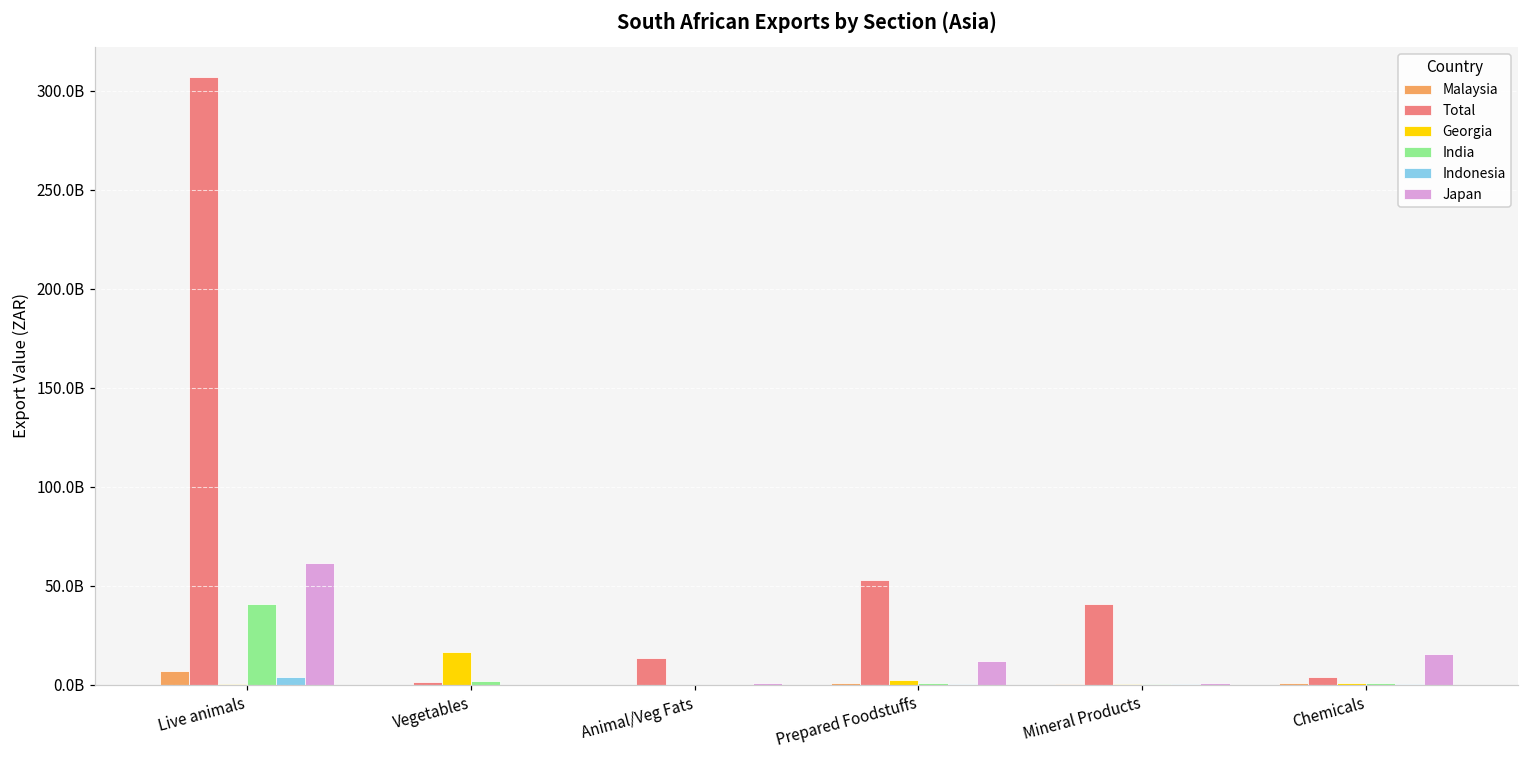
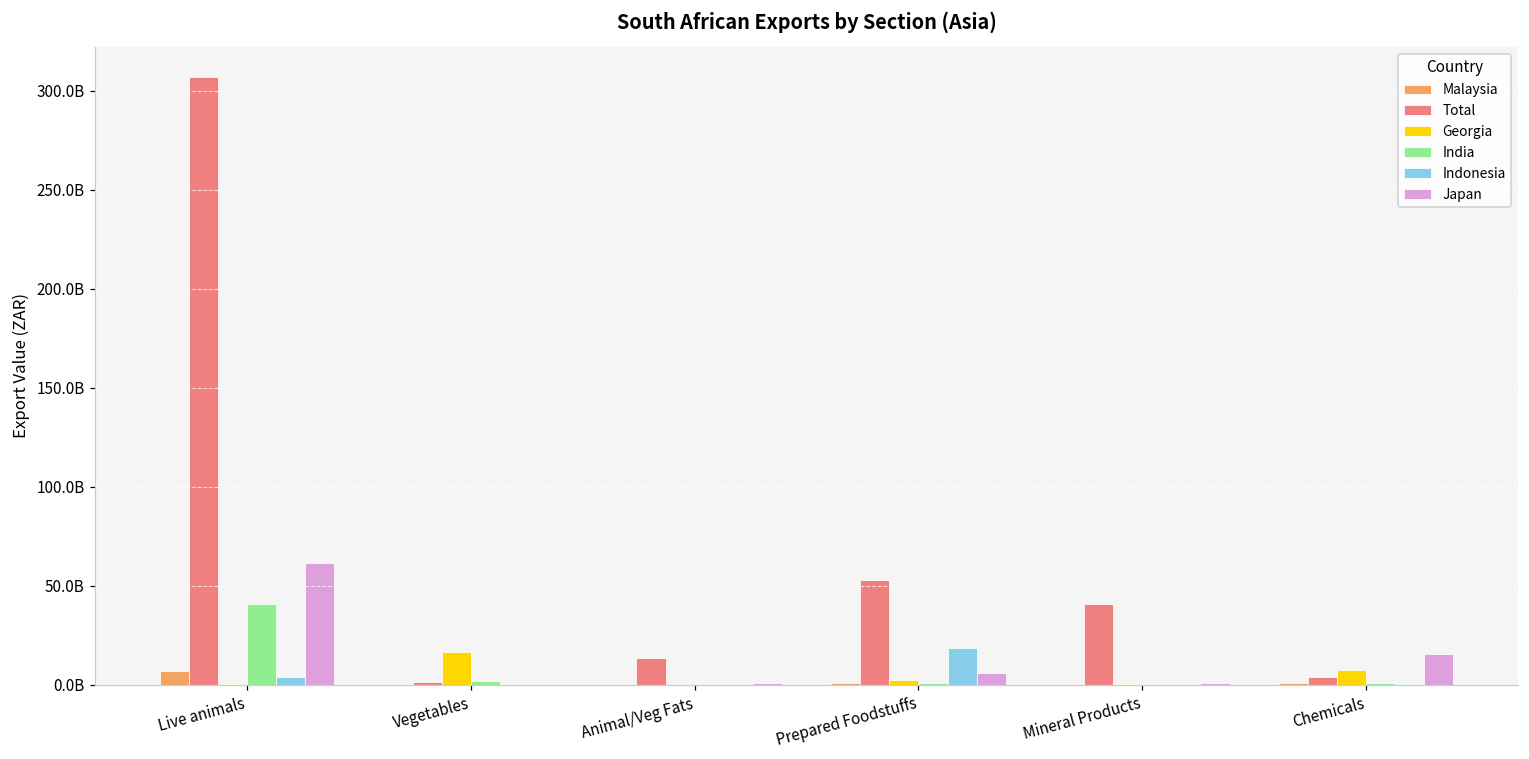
Indonesia, Prepared Foodstuffs: 0 -> 19000000000
Japan, Prepared Foodstuffs: 12000000000 -> 6000000000
Georgia, Chemicals: 1000000000 -> 8000000000
